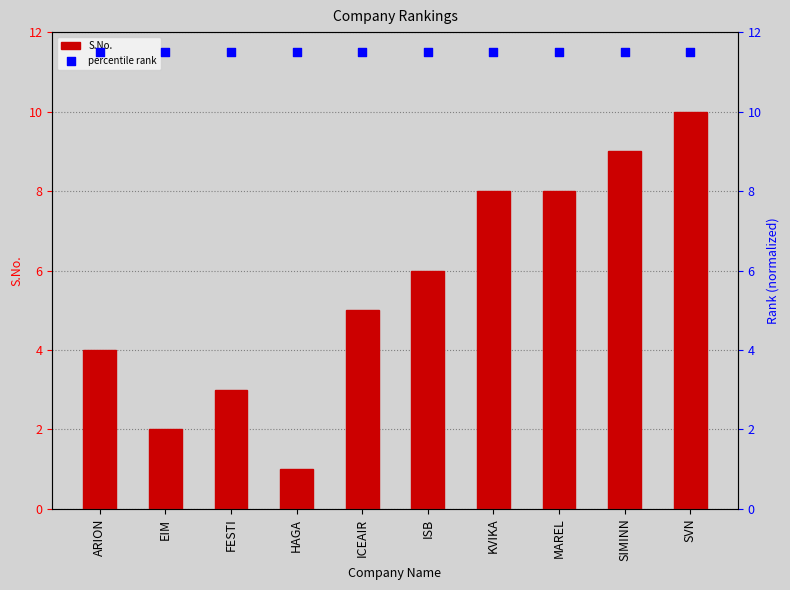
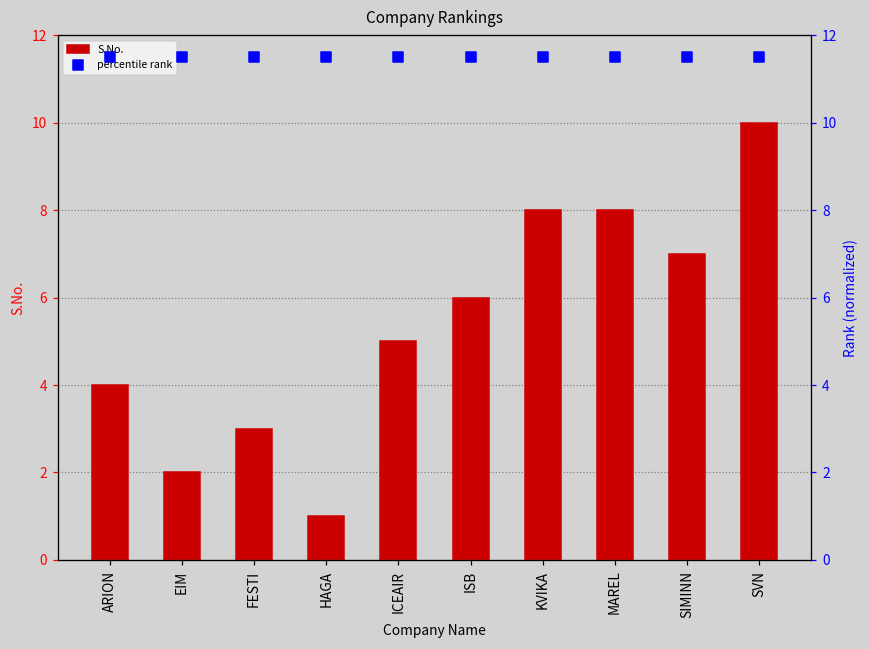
S.No., SIMINN: 9 -> 7
